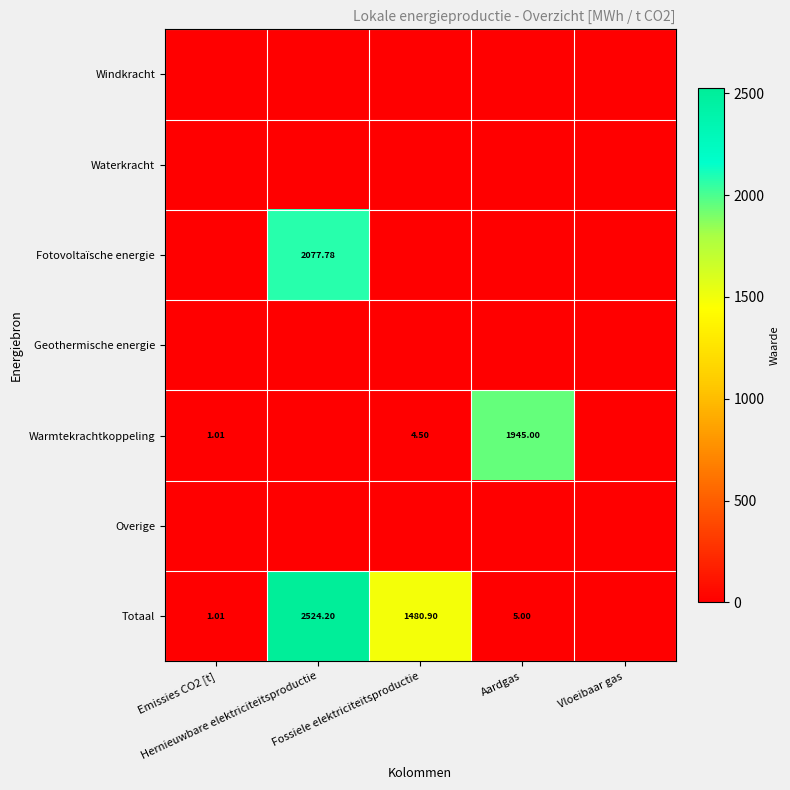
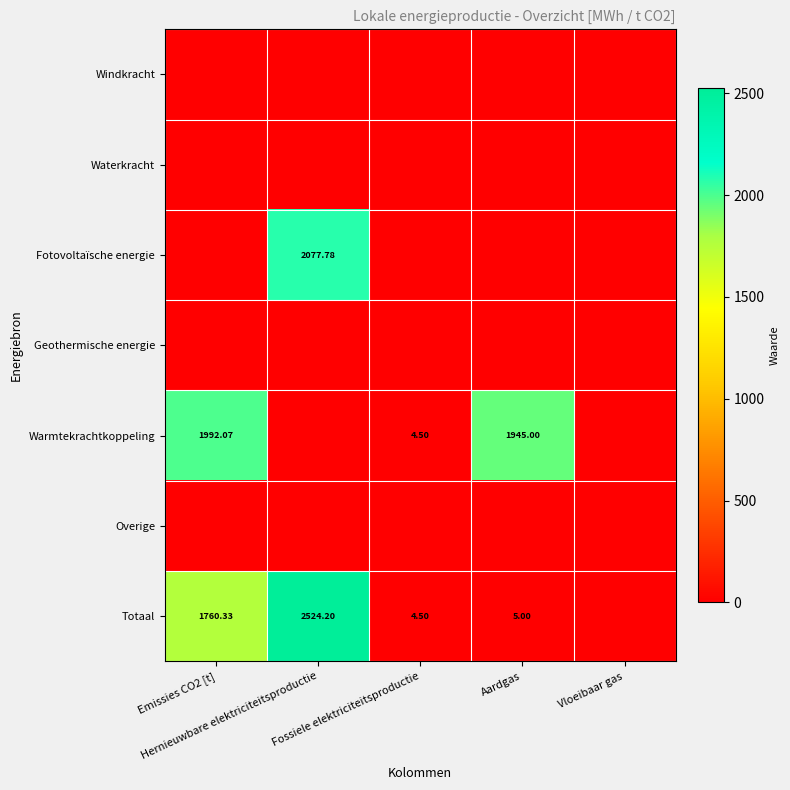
Warmtekrachtkoppeling, Emissies CO2 [t]: 1.01 -> 1992.07
Totaal, Emissies CO2 [t]: 1.01 -> 1760.33
Totaal, Fossiele elektriciteitsproductie: 1480.90 -> 4.50
